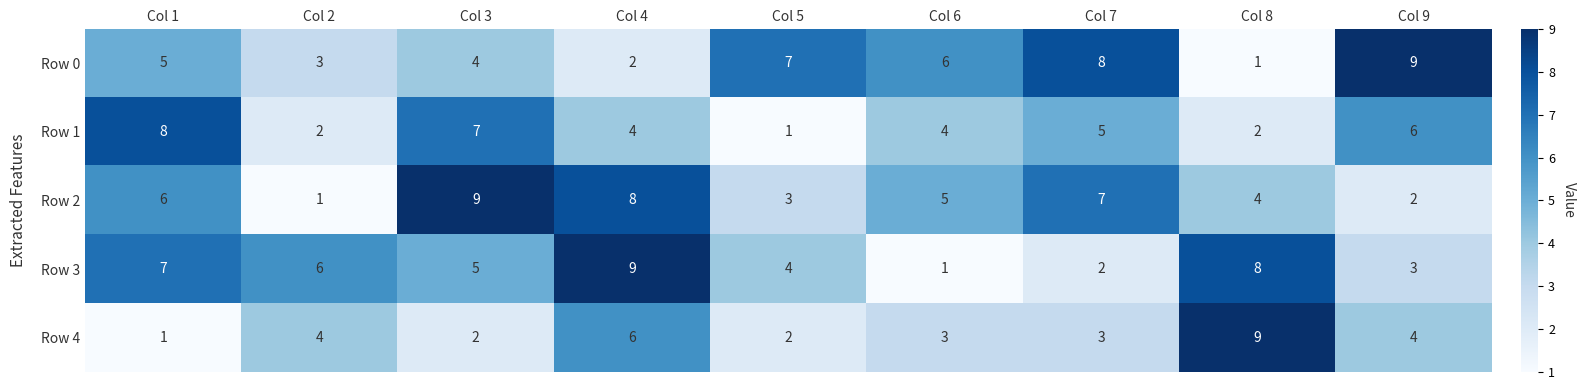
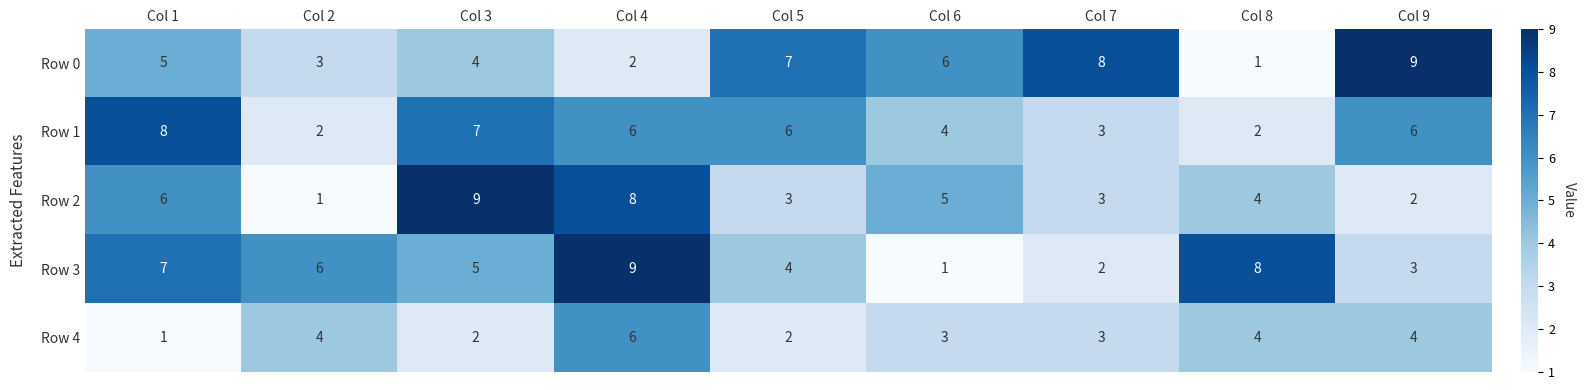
Row 1, Col 4: 4 -> 6
Row 1, Col 5: 1 -> 6
Row 1, Col 7: 5 -> 3
Row 2, Col 7: 7 -> 3
Row 4, Col 8: 9 -> 4
